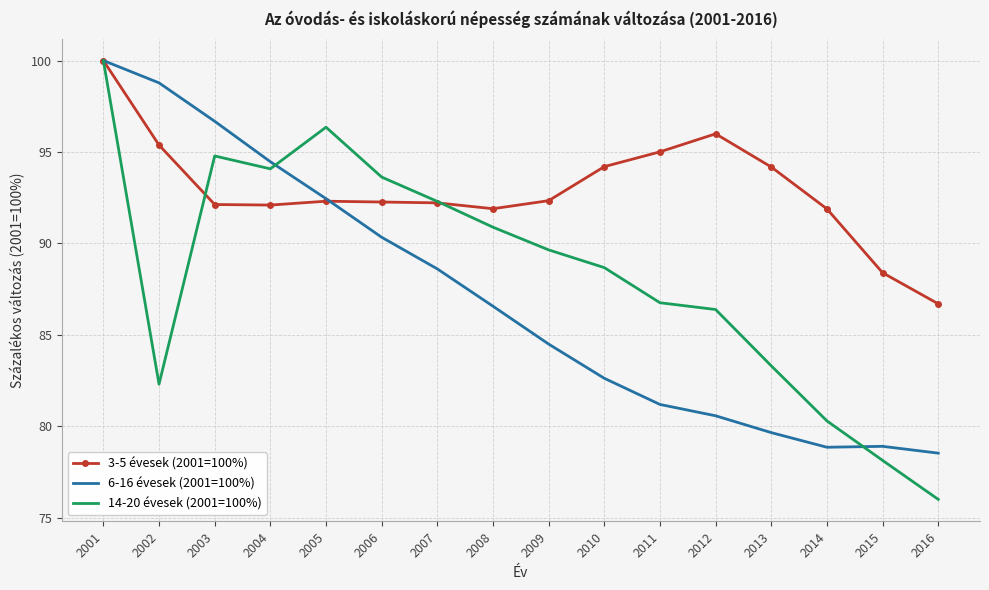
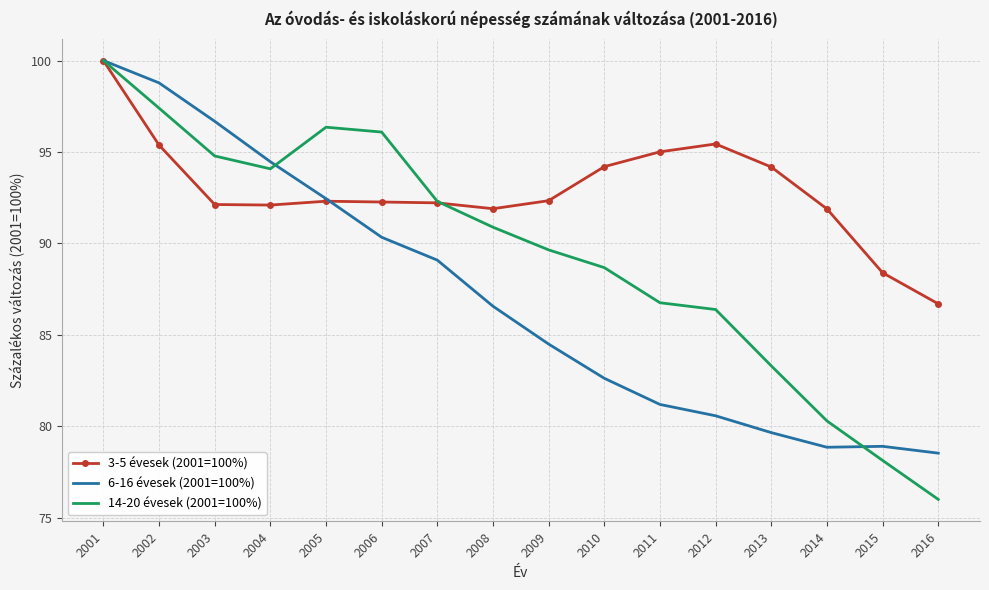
14-20 évesek (2001=100%), 2002: 82.3 -> 97.4
14-20 évesek (2001=100%), 2006: 93.6 -> 96.1
6-16 évesek (2001=100%), 2007: 88.6 -> 89.1
3-5 évesek (2001=100%), 2012: 96.0 -> 95.4
